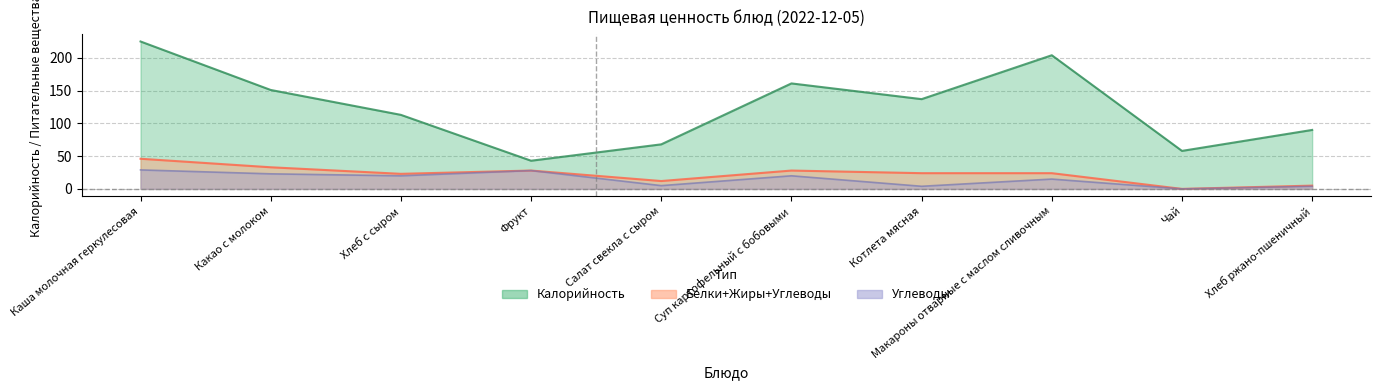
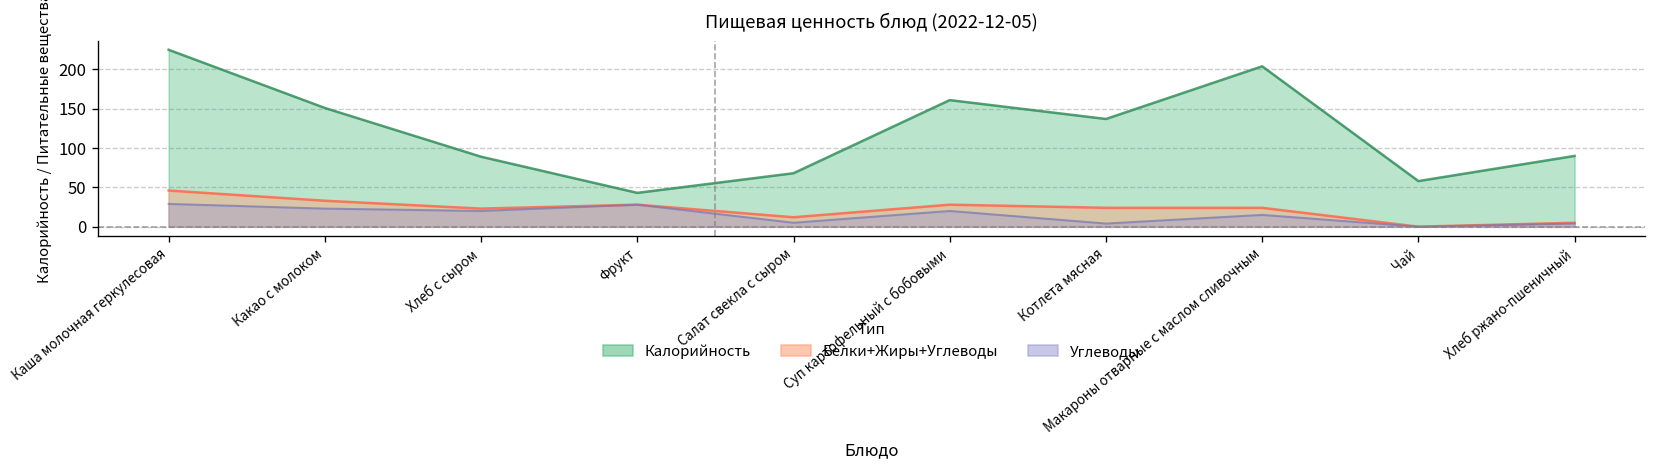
Калорийность, Хлеб с сыром: 110 -> 90
